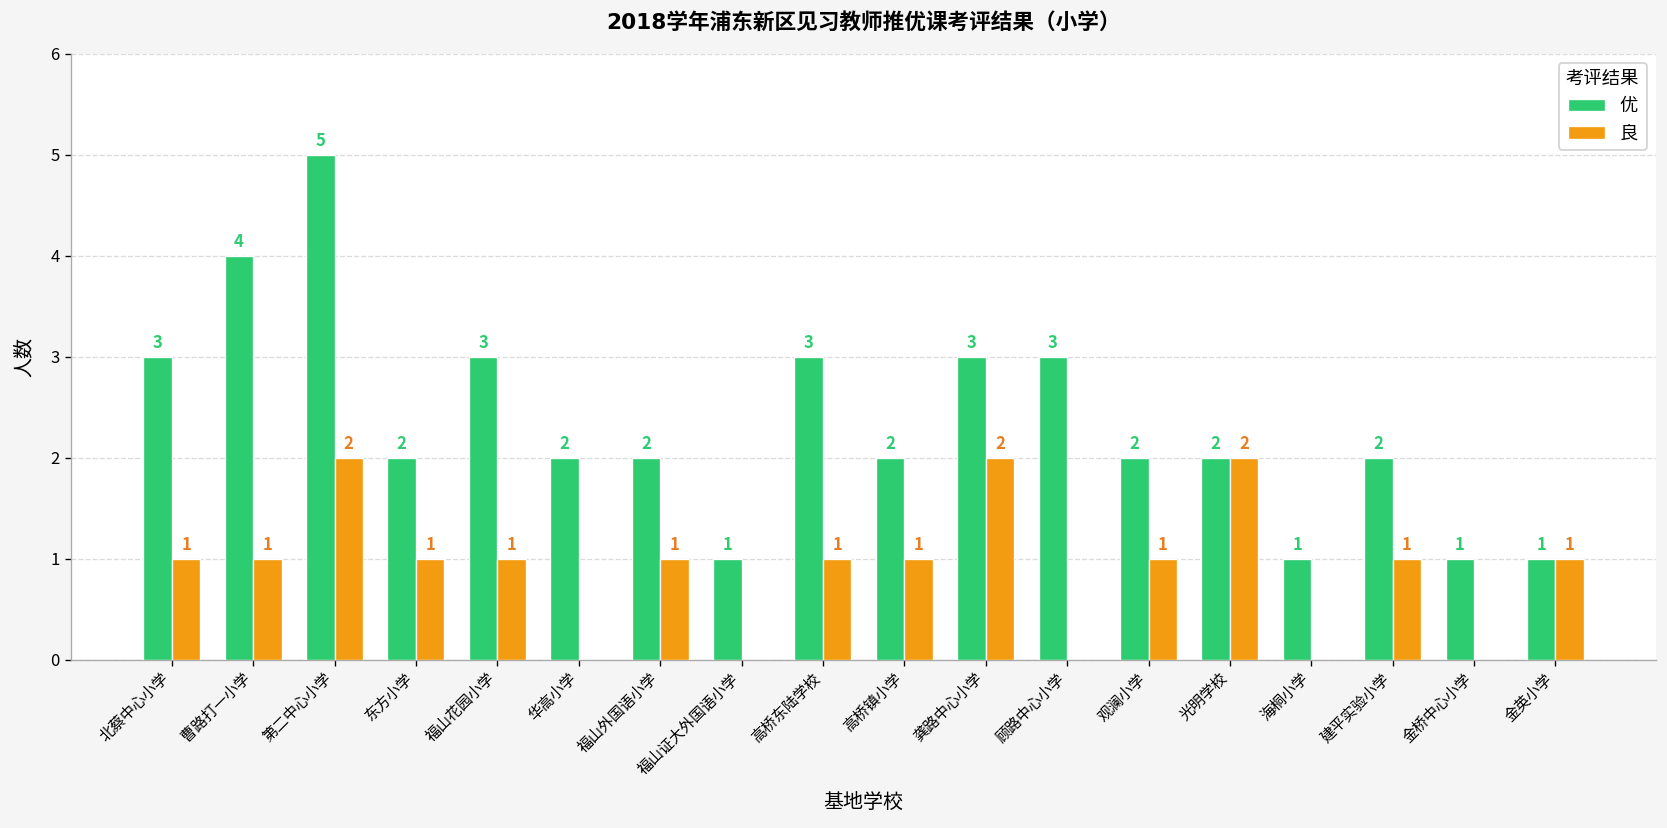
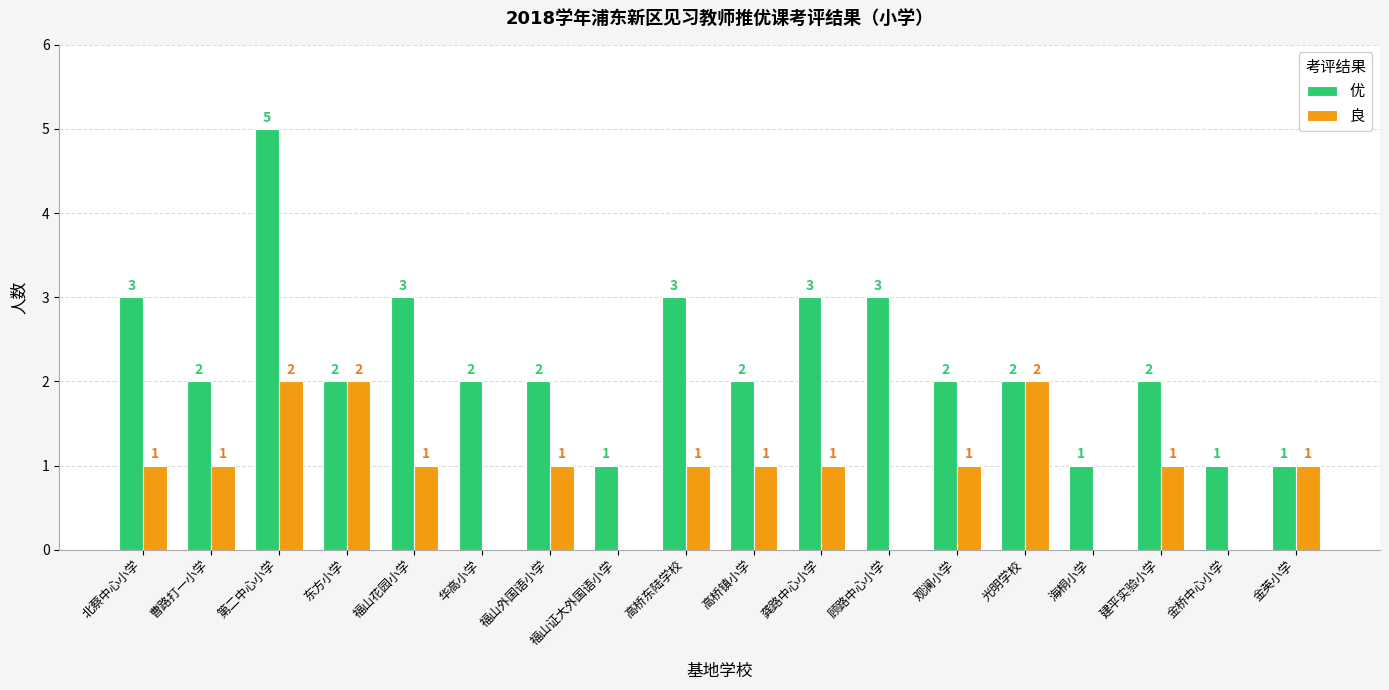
优, 曹路打一小学: 4 -> 2
良, 东方小学: 1 -> 2
良, 龚路中心小学: 2 -> 1
